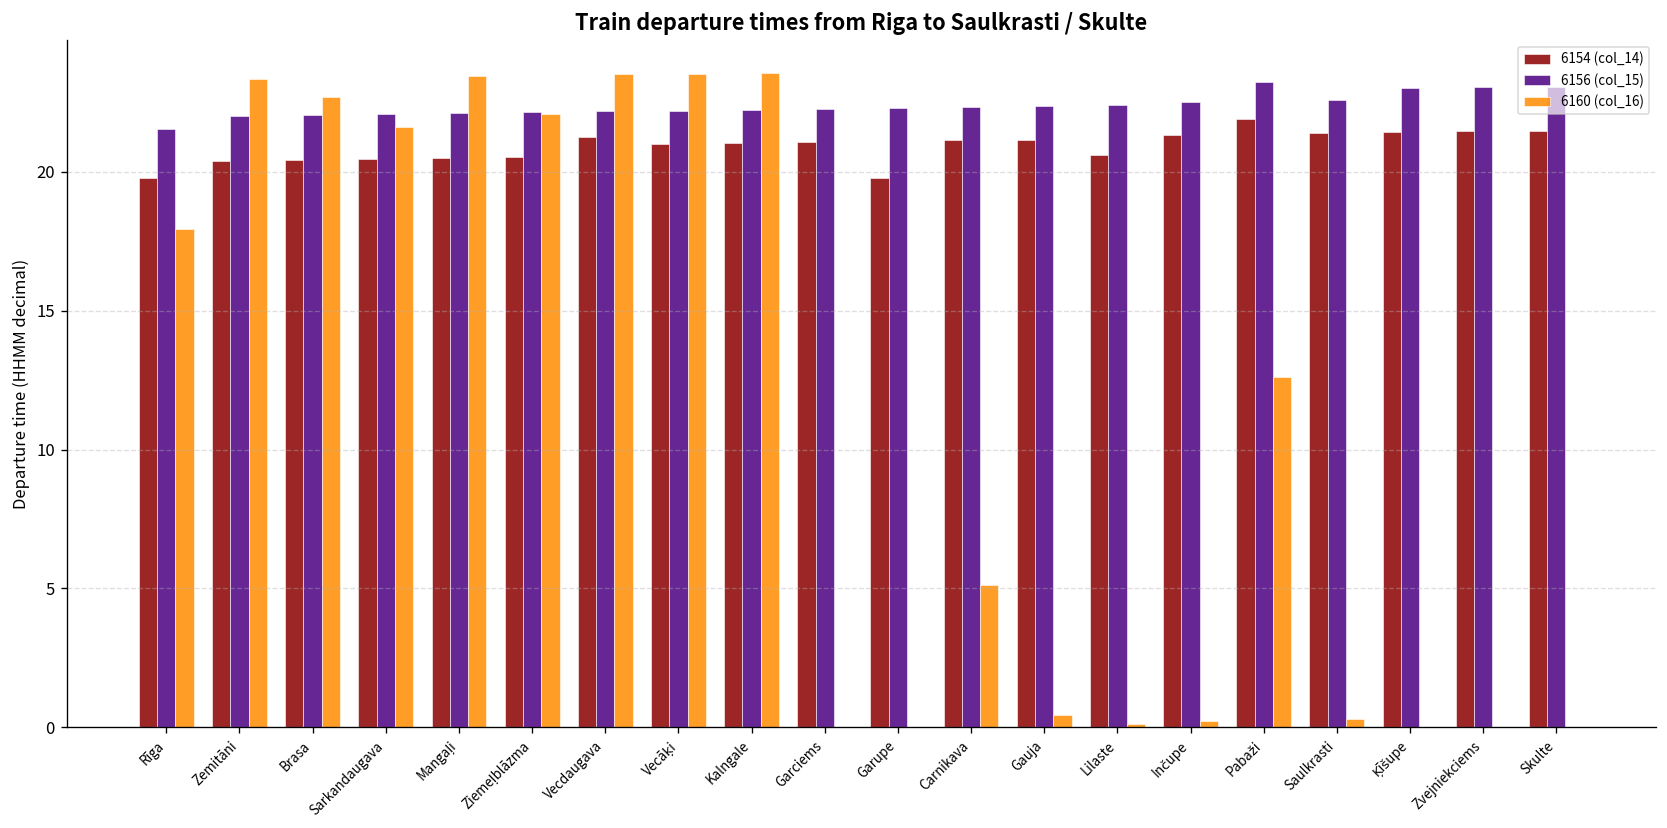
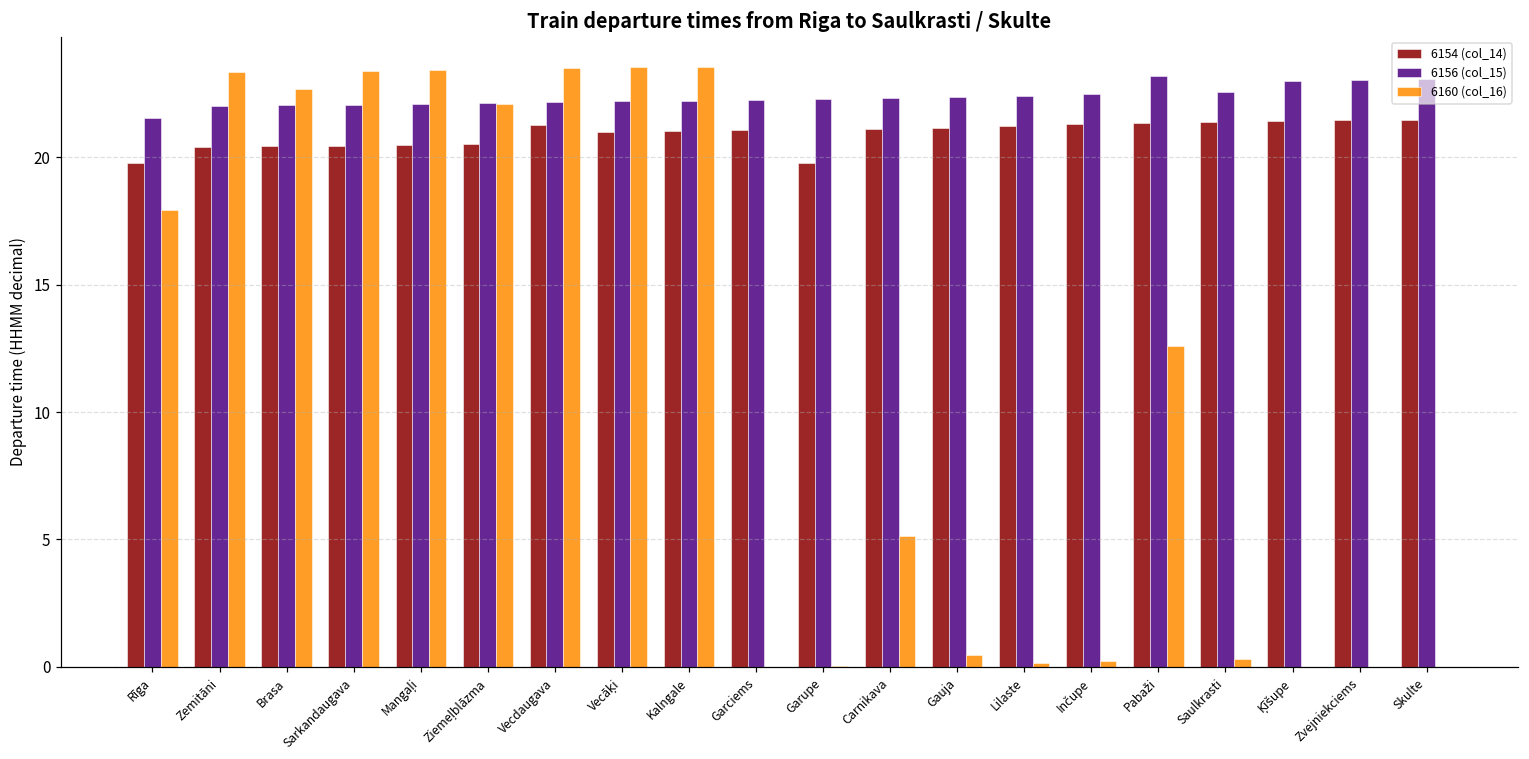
6160 (col_16), Sarkandaugava: 21.6 -> 23.4
6154 (col_14), Lilaste: 20.6 -> 21.2
6154 (col_14), Pabaži: 21.9 -> 21.4
